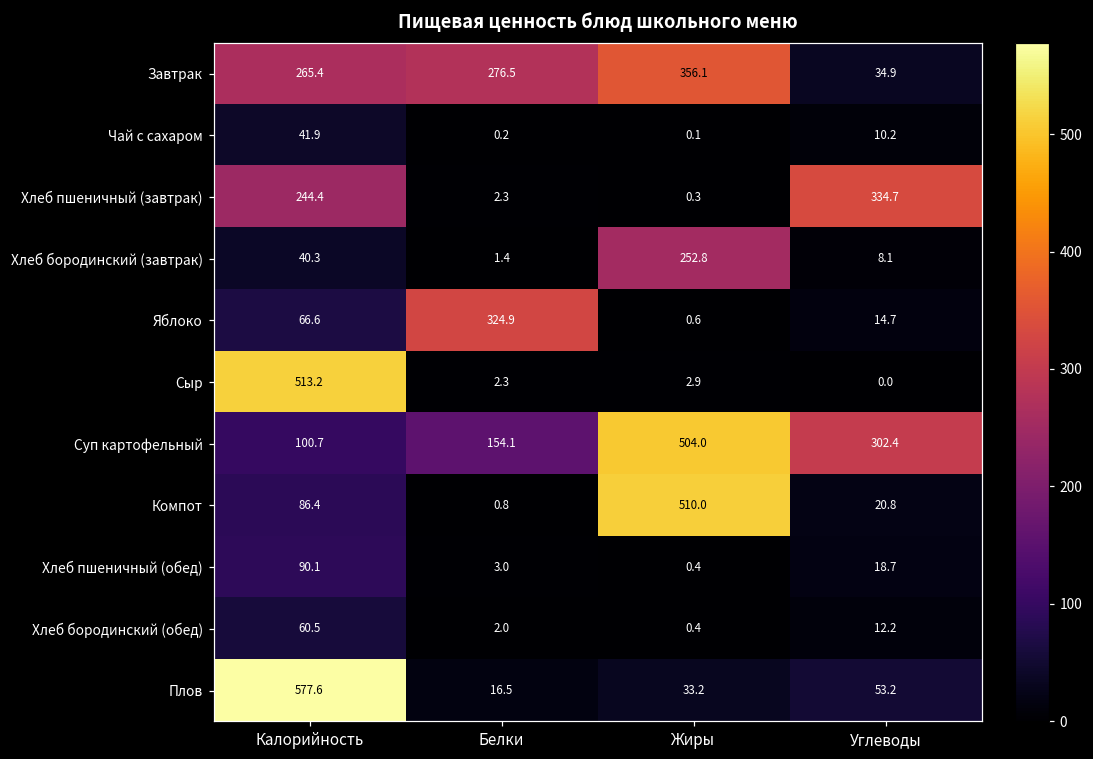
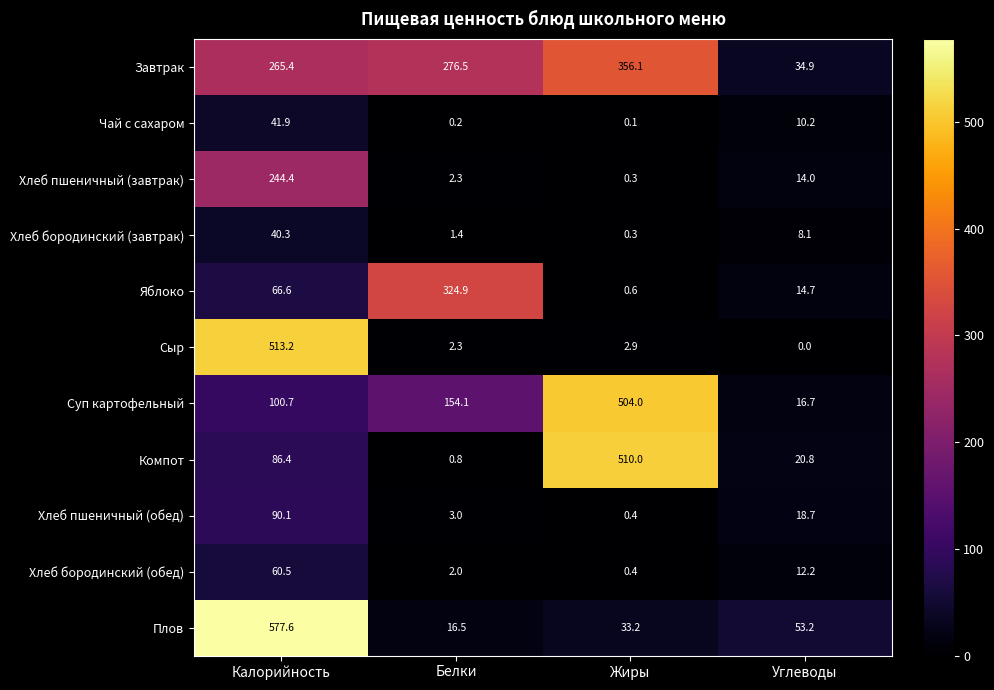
Хлеб пшеничный (завтрак), Углеводы: 334.7 -> 14.0
Хлеб бородинский (завтрак), Жиры: 252.8 -> 0.3
Суп картофельный, Углеводы: 302.4 -> 16.7
